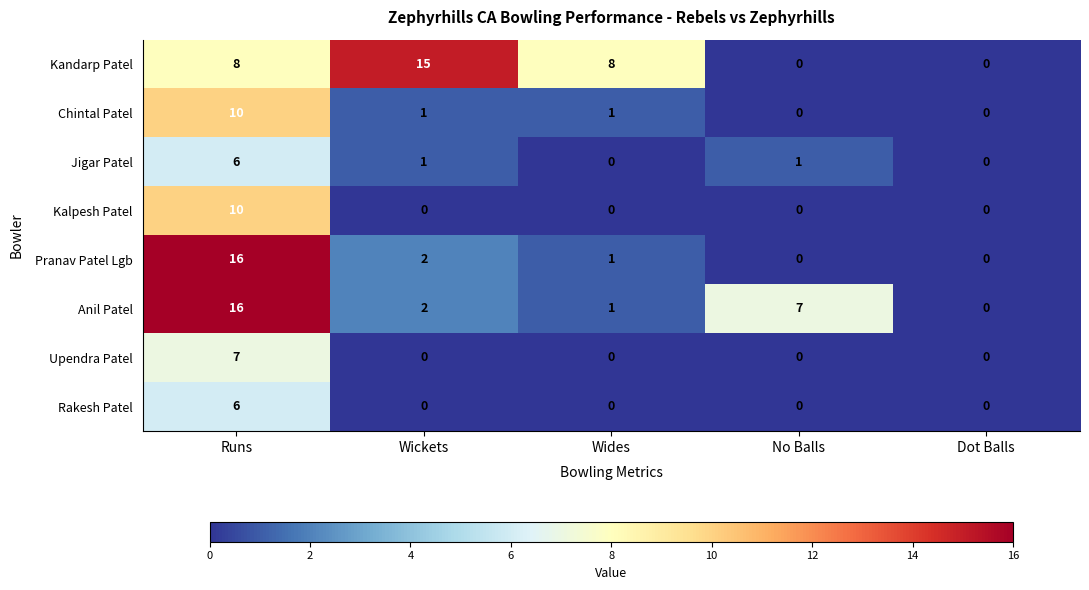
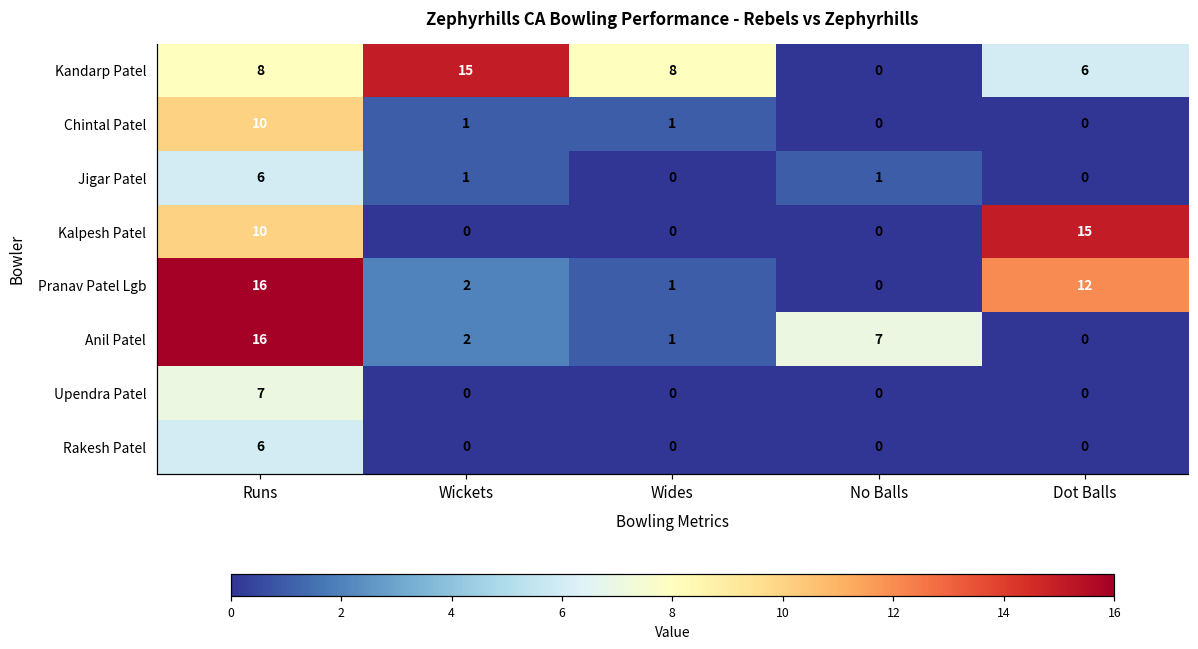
Kandarp Patel, Dot Balls: 0 -> 6
Kalpesh Patel, Dot Balls: 0 -> 15
Pranav Patel Lgb, Dot Balls: 0 -> 12
